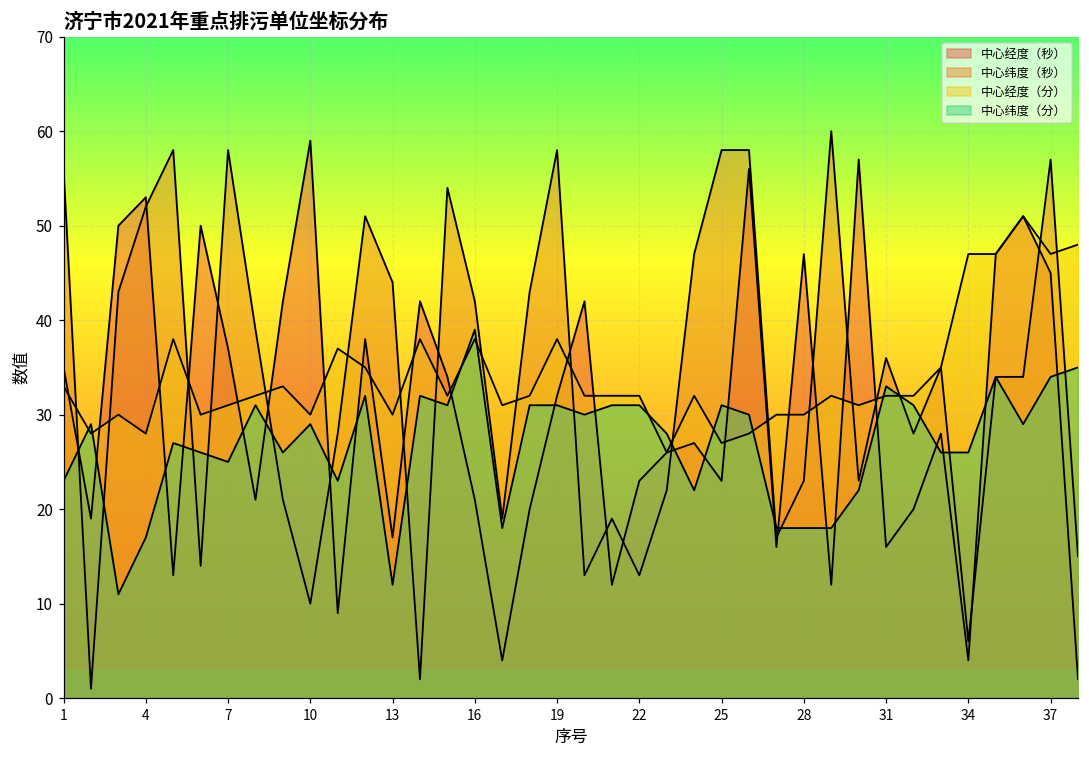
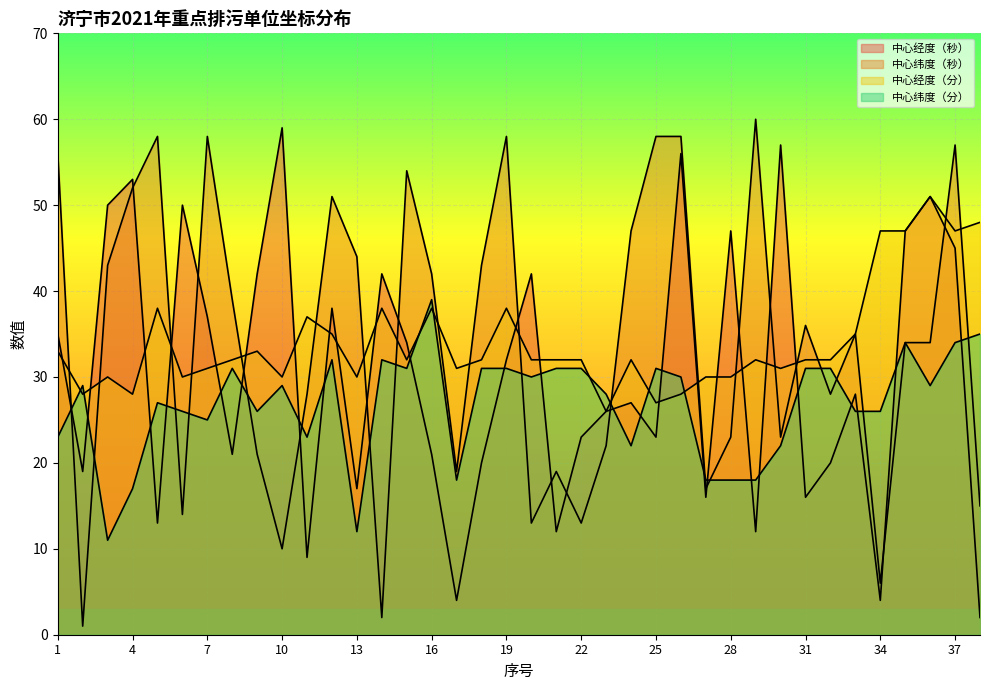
中心纬度（分）, 31: 33 -> 31
